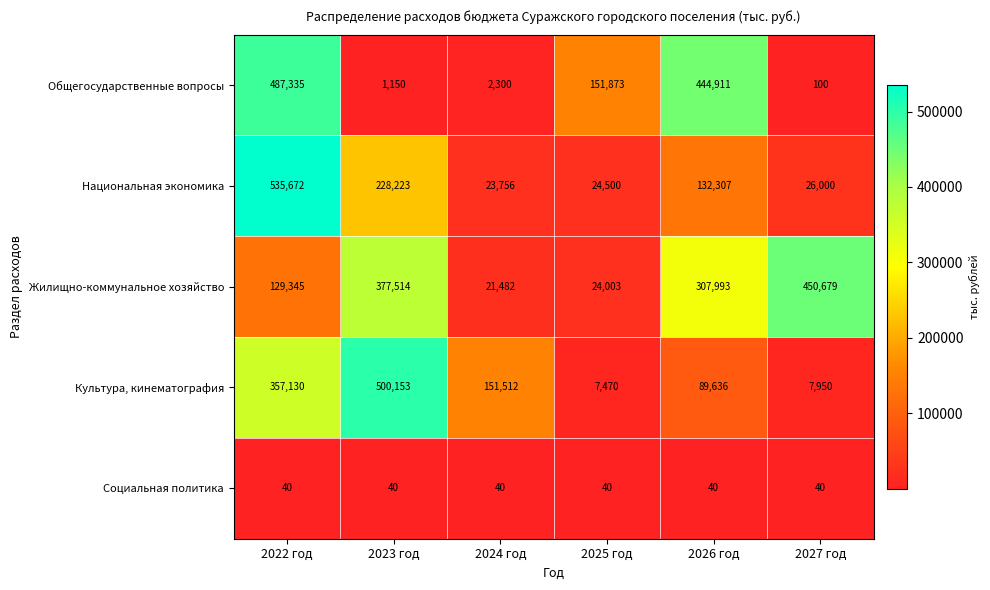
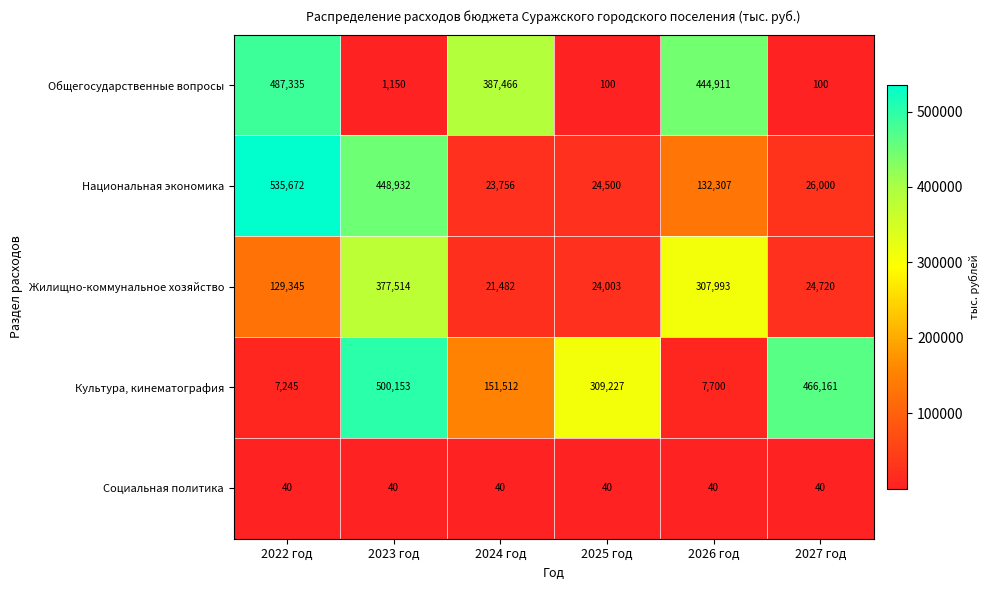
Общегосударственные вопросы, 2024 год: 2,300 -> 387,466
Общегосударственные вопросы, 2025 год: 151,873 -> 100
Национальная экономика, 2023 год: 228,223 -> 448,932
Жилищно-коммунальное хозяйство, 2027 год: 450,679 -> 24,720
Культура, кинематография, 2022 год: 357,130 -> 7,245
Культура, кинематография, 2025 год: 7,470 -> 309,227
Культура, кинематография, 2026 год: 89,636 -> 7,700
Культура, кинематография, 2027 год: 7,950 -> 466,161
